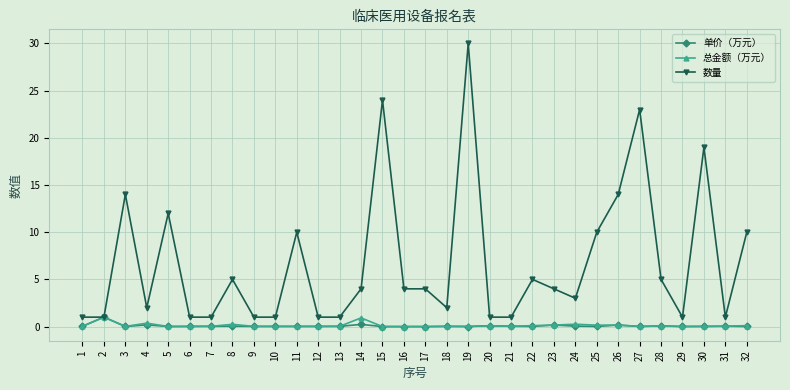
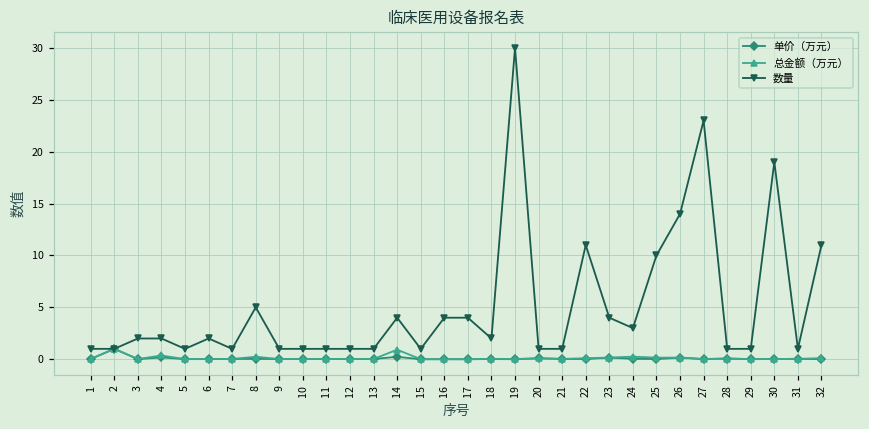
数量, 3: 14 -> 2
数量, 5: 12 -> 1
数量, 6: 1 -> 2
数量, 11: 10 -> 1
数量, 15: 24 -> 1
数量, 22: 5 -> 11
数量, 28: 5 -> 1
数量, 32: 10 -> 11
